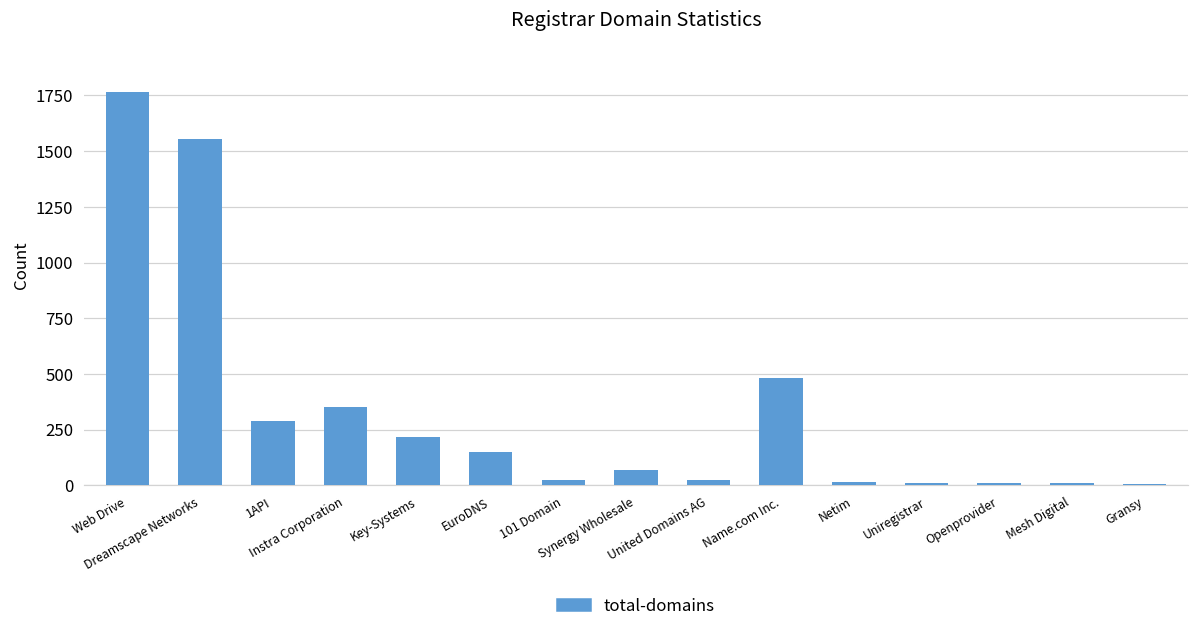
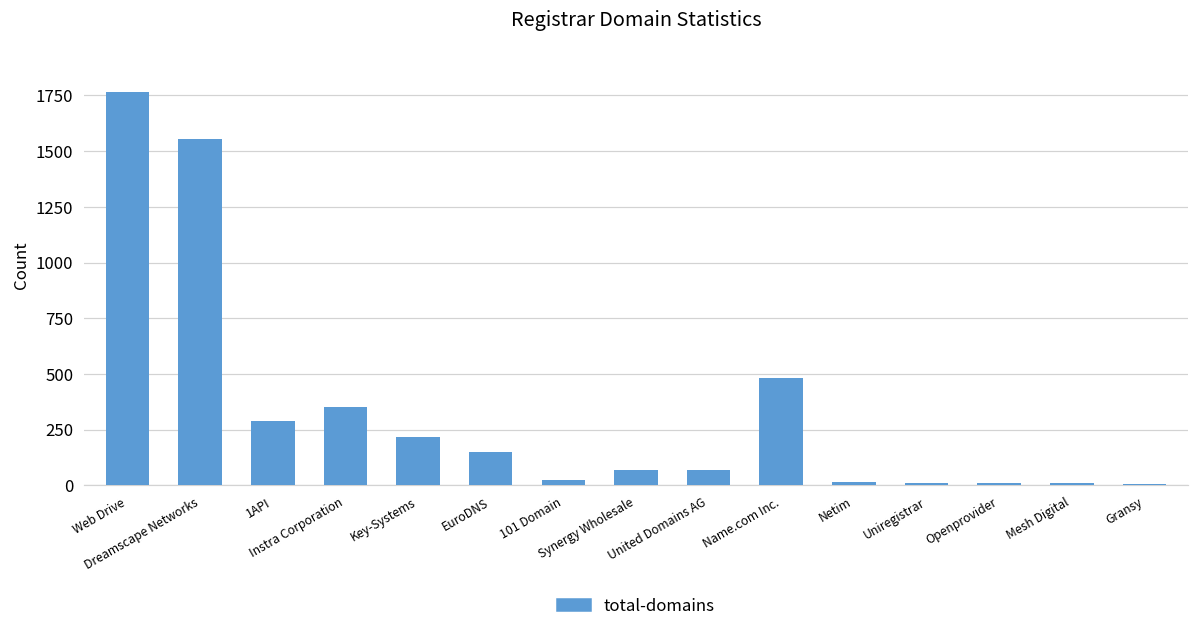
United Domains AG: 20 -> 70
